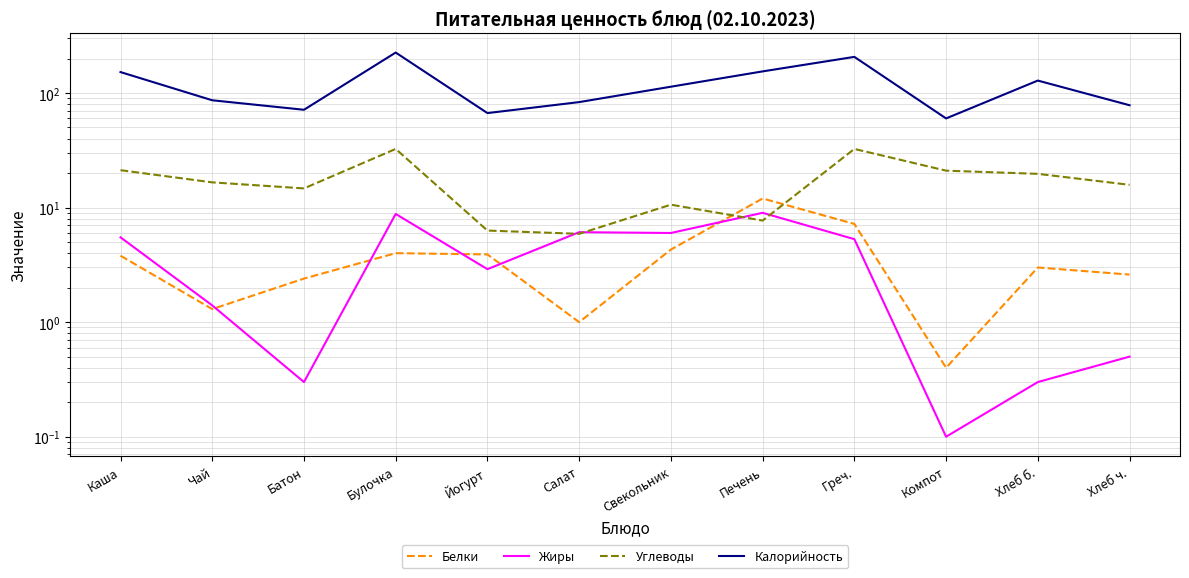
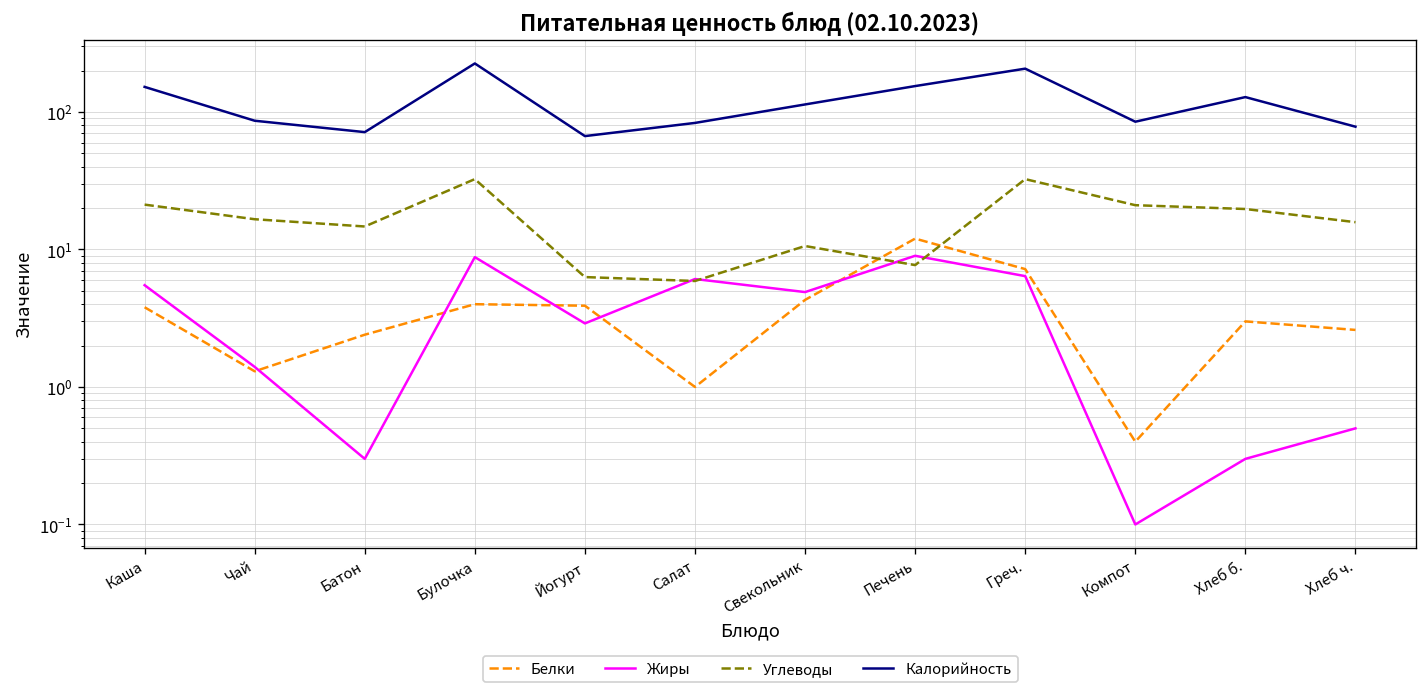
Жиры, Свекольник: 6 -> 4.9
Жиры, Греч.: 5 -> 6
Калорийность, Компот: 60 -> 90
